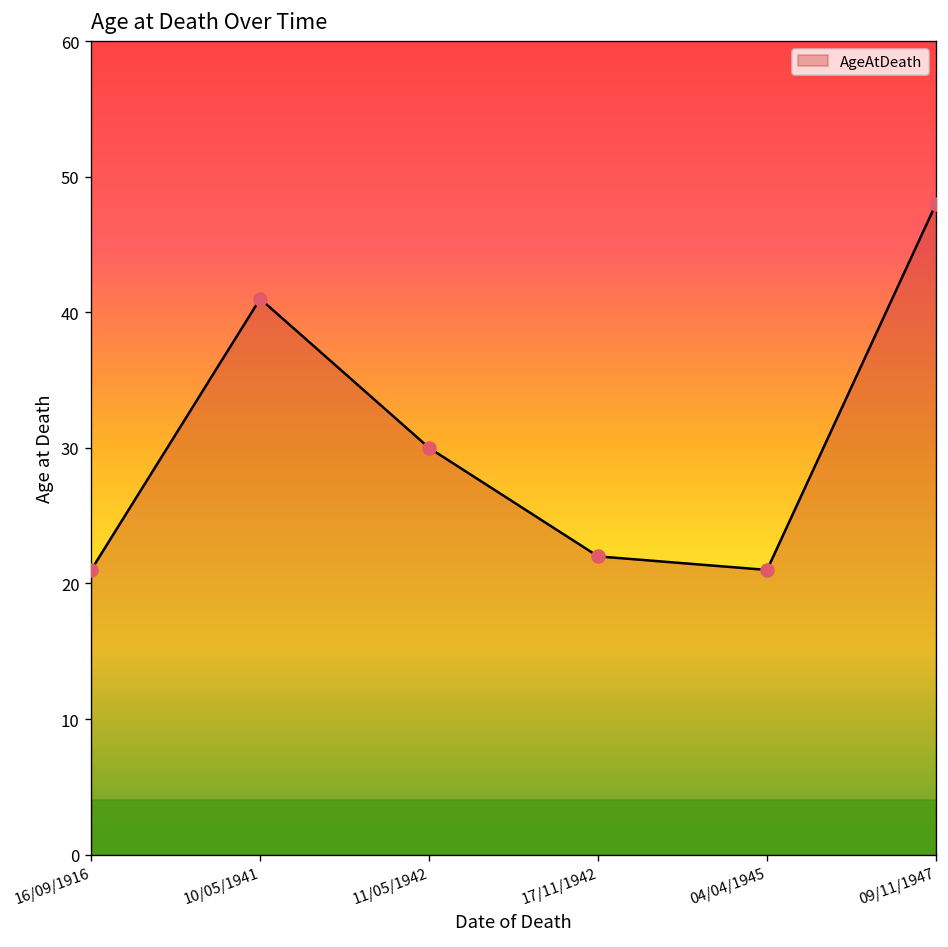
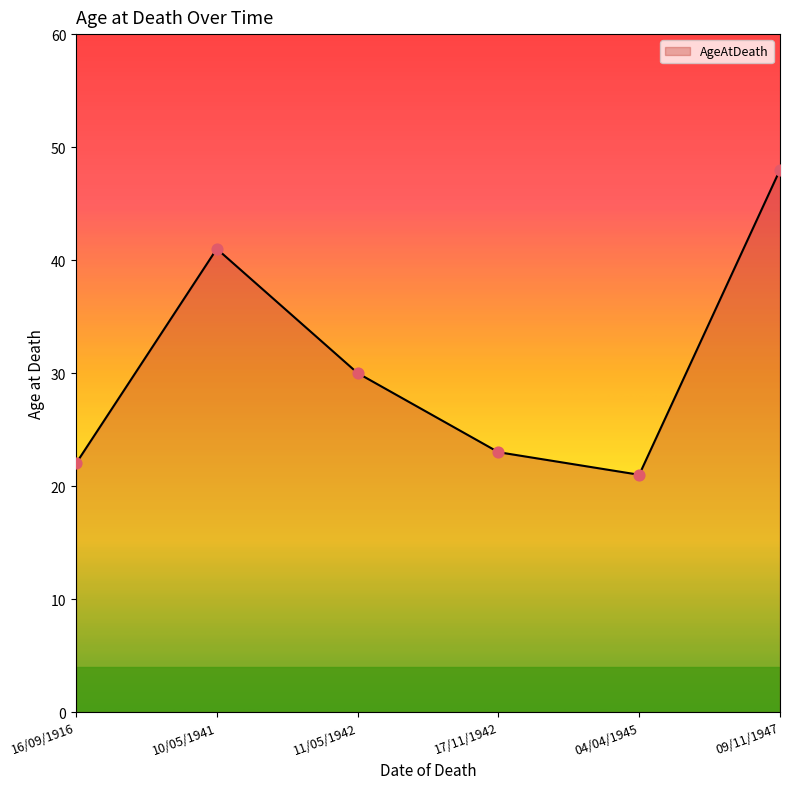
16/09/1916: 21 -> 22
17/11/1942: 22 -> 23
